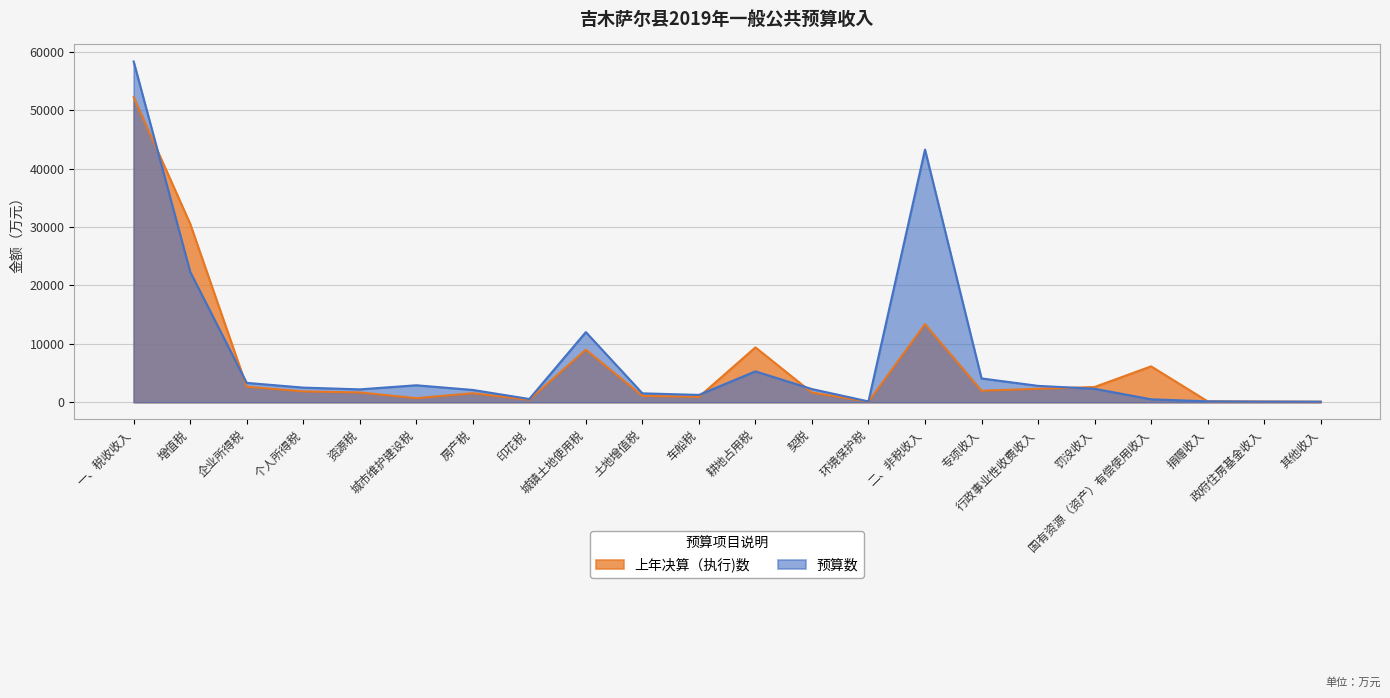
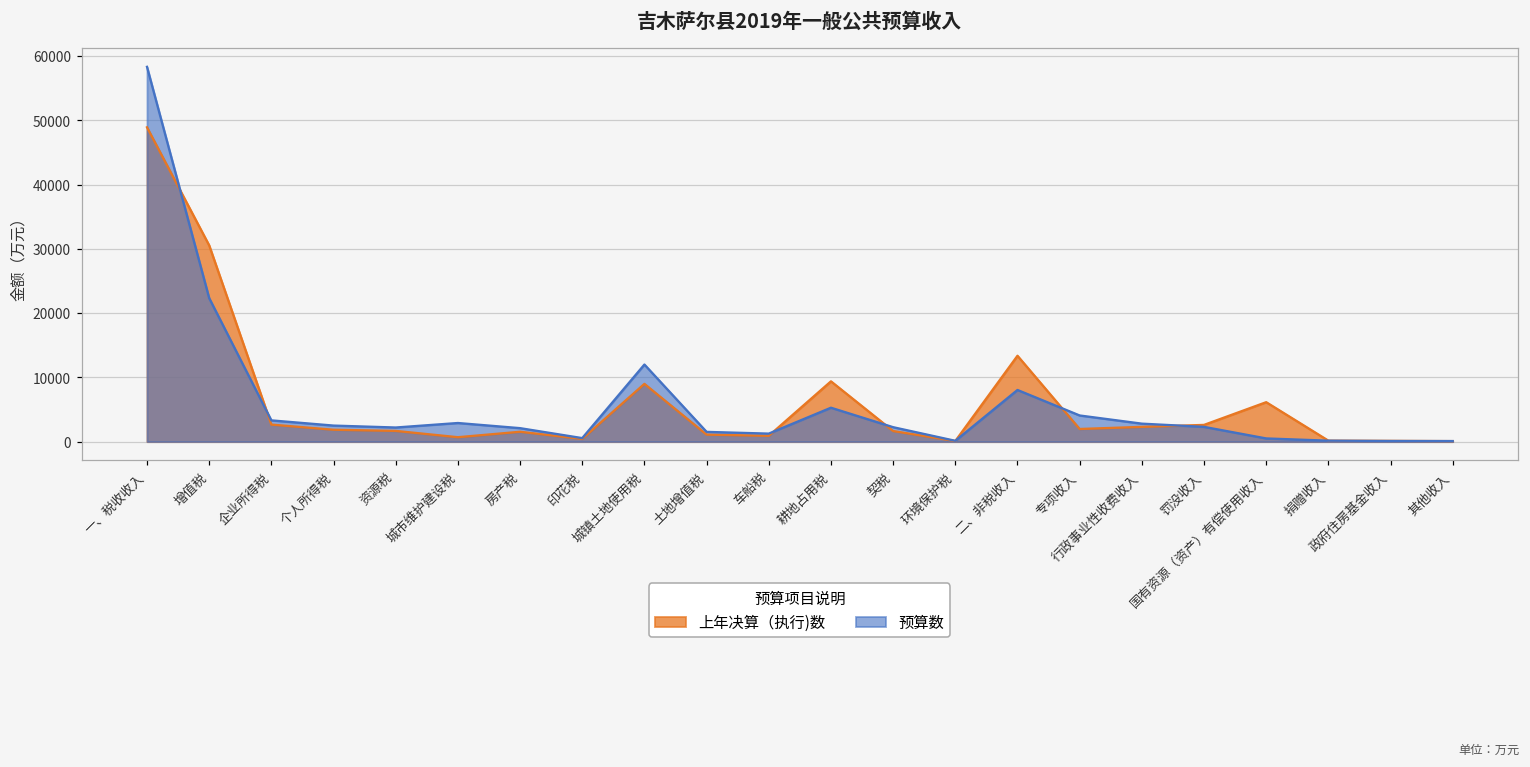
上年决算（执行)数, 一、税收收入: 52000 -> 49000
预算数, 二、非税收入: 43000 -> 8000
